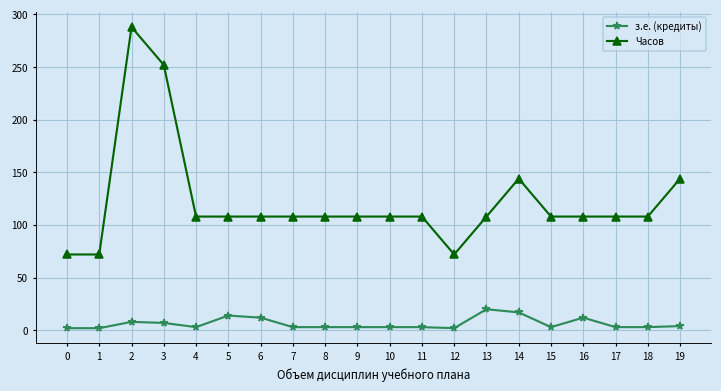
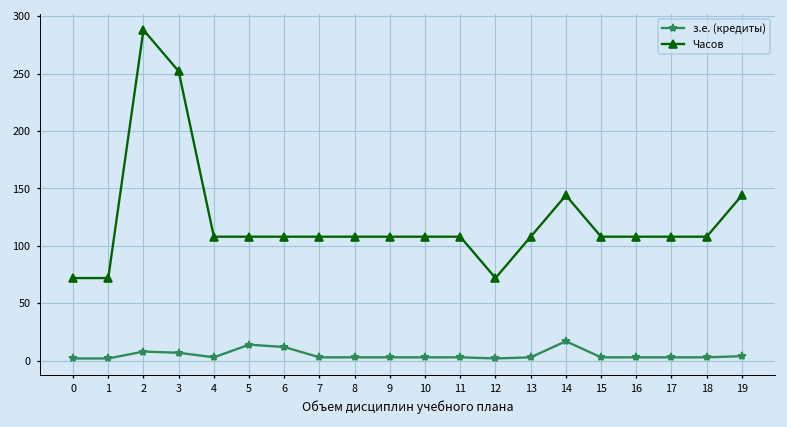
з.е. (кредиты), 13: 20 -> 0
з.е. (кредиты), 16: 10 -> 0
